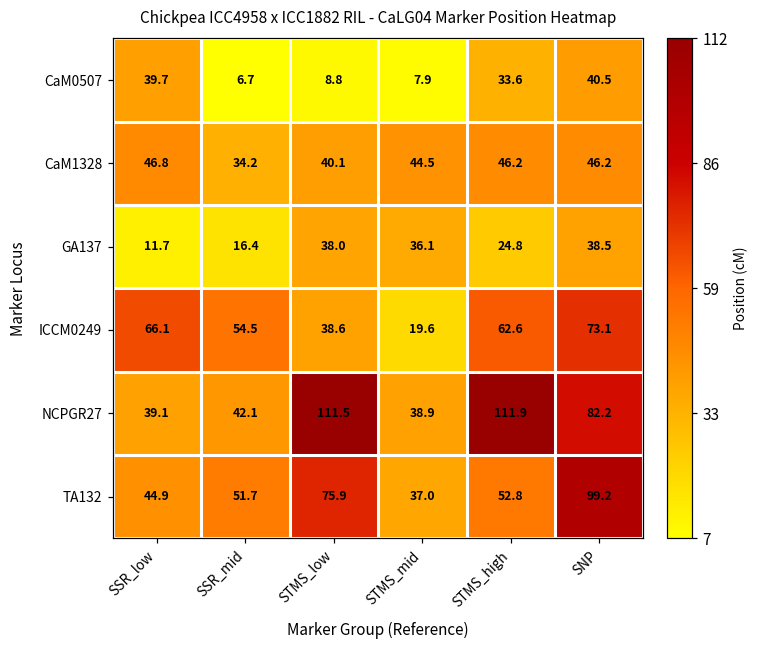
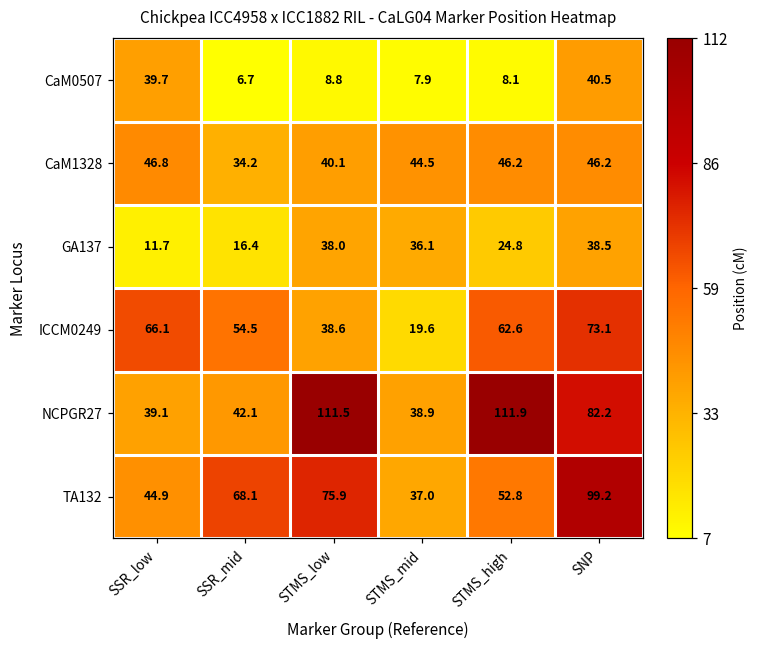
CaM0507, STMS_high: 33.6 -> 8.1
TA132, SSR_mid: 51.7 -> 68.1
